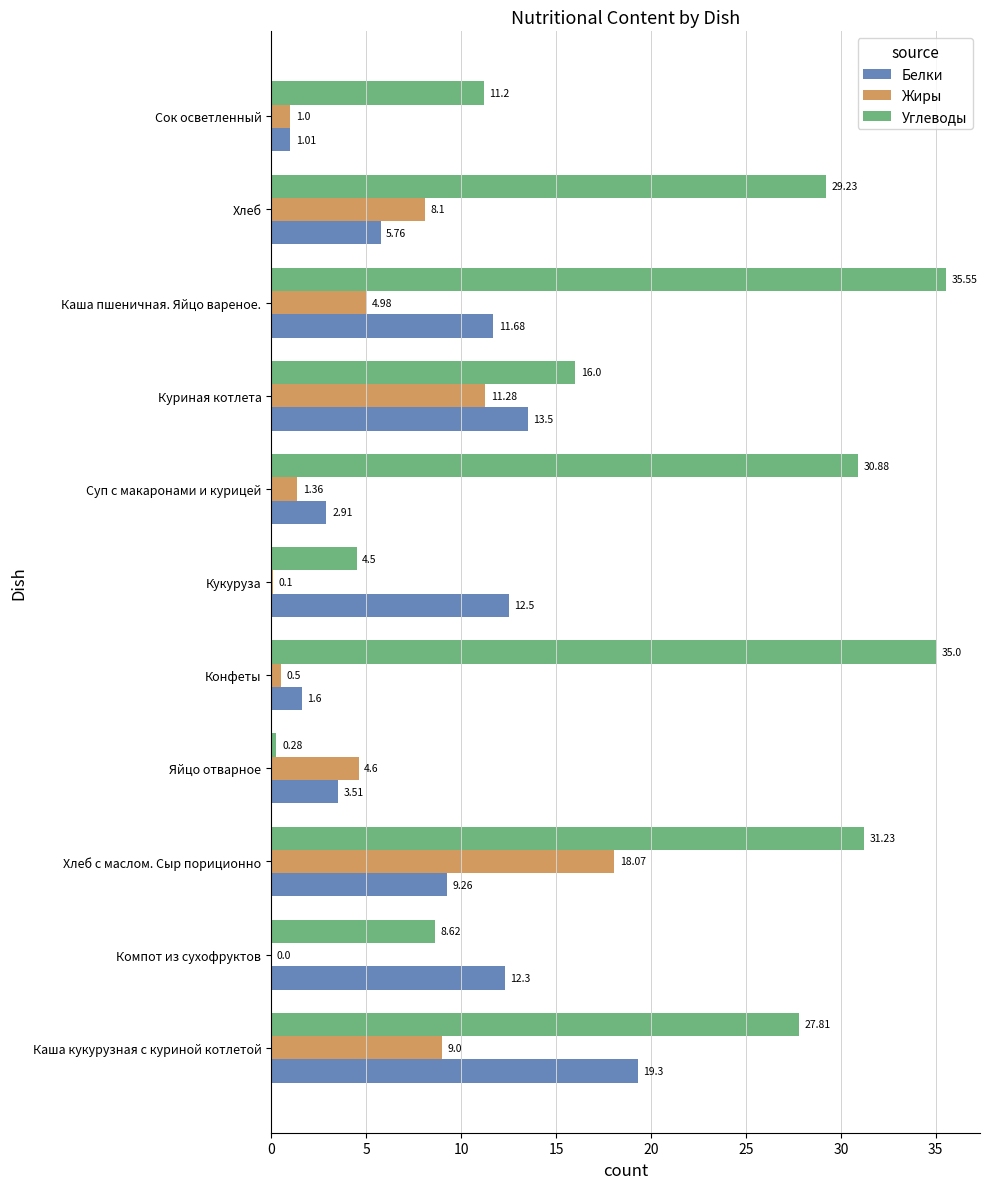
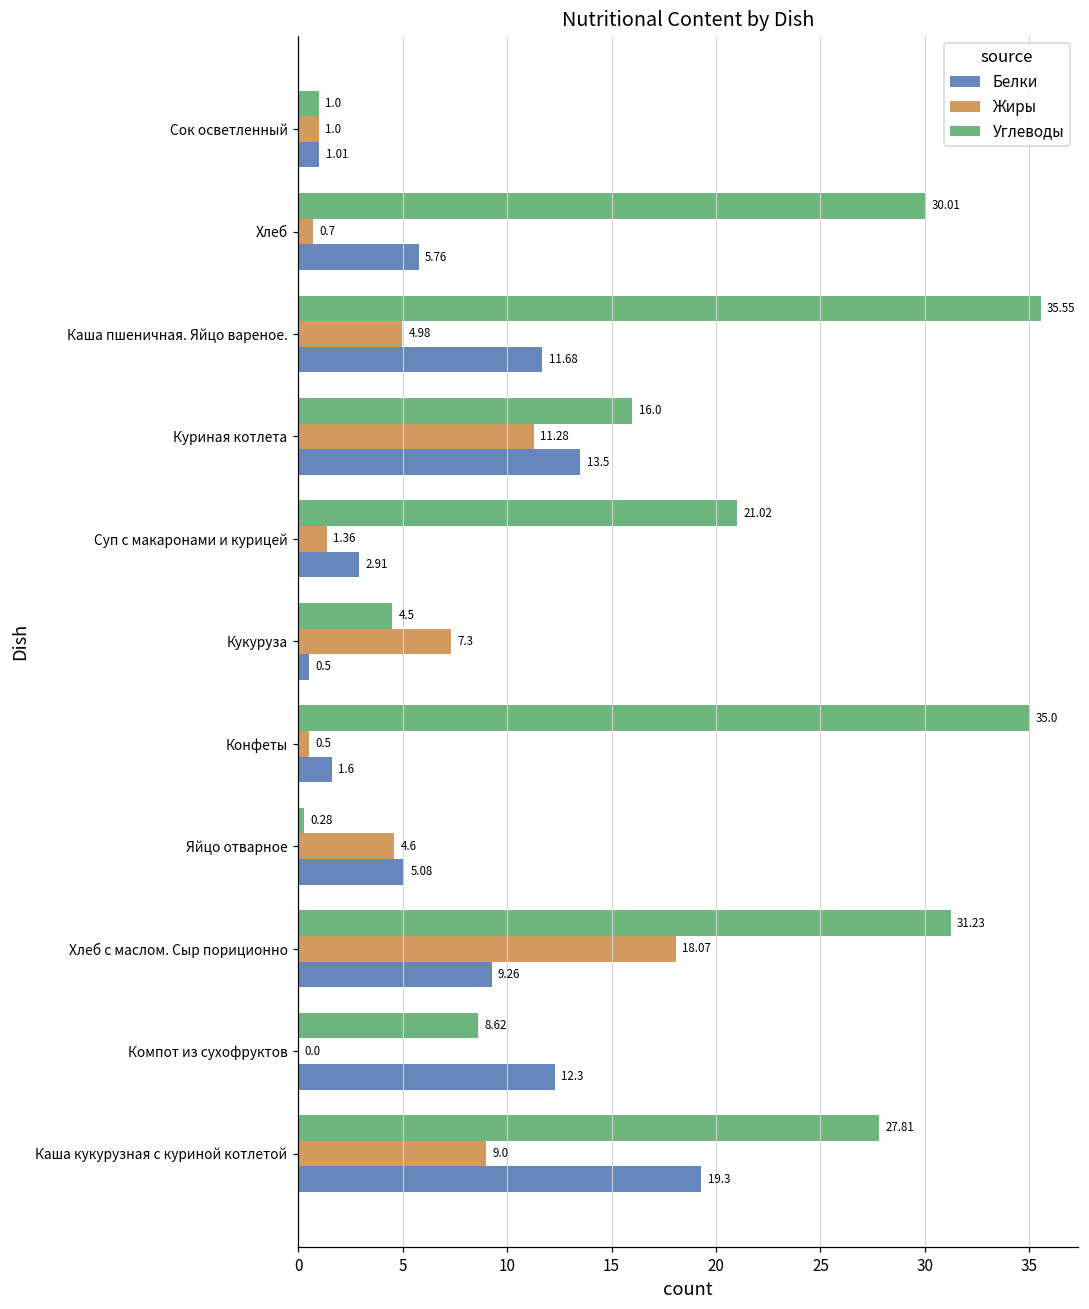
Углеводы, Сок осветленный: 11.2 -> 1.0
Углеводы, Хлеб: 29.23 -> 30.01
Жиры, Хлеб: 8.1 -> 0.7
Углеводы, Суп с макаронами и курицей: 30.88 -> 21.02
Жиры, Кукуруза: 0.1 -> 7.3
Белки, Кукуруза: 12.5 -> 0.5
Белки, Яйцо отварное: 3.51 -> 5.08
